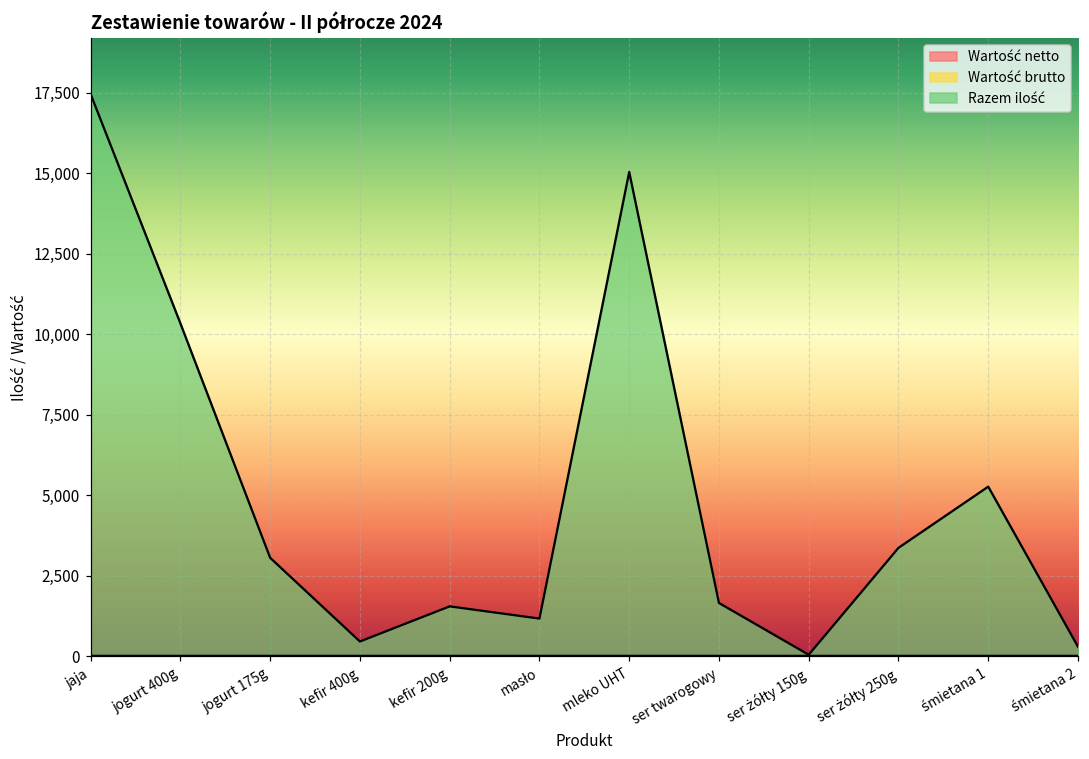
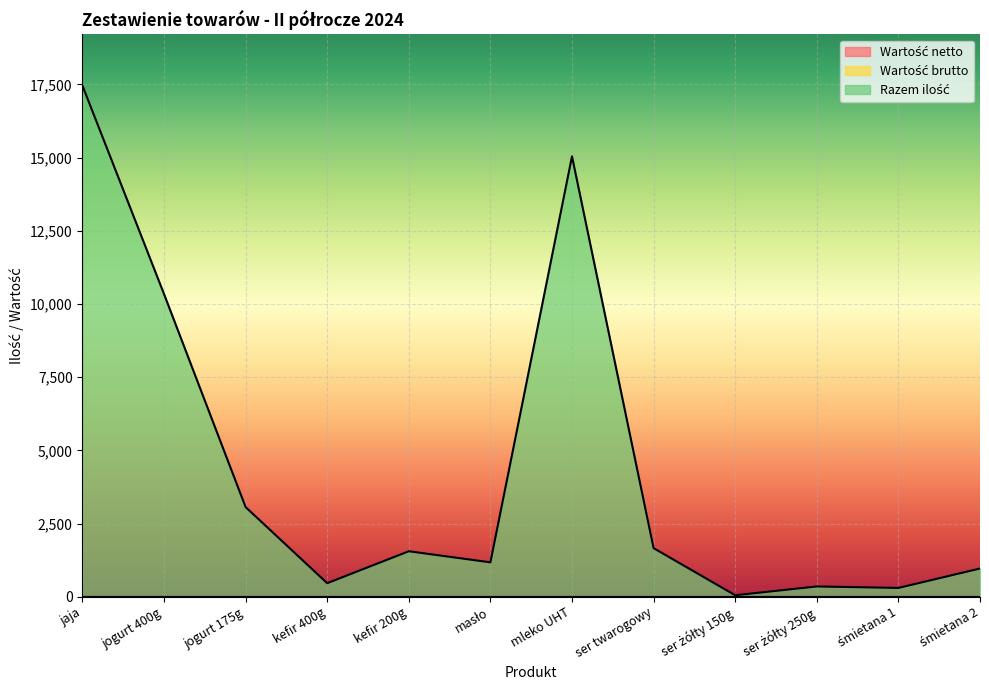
Razem ilość, ser żółty 250g: 3,400 -> 400
Razem ilość, śmietana 1: 5,300 -> 300
Razem ilość, śmietana 2: 300 -> 1,000
